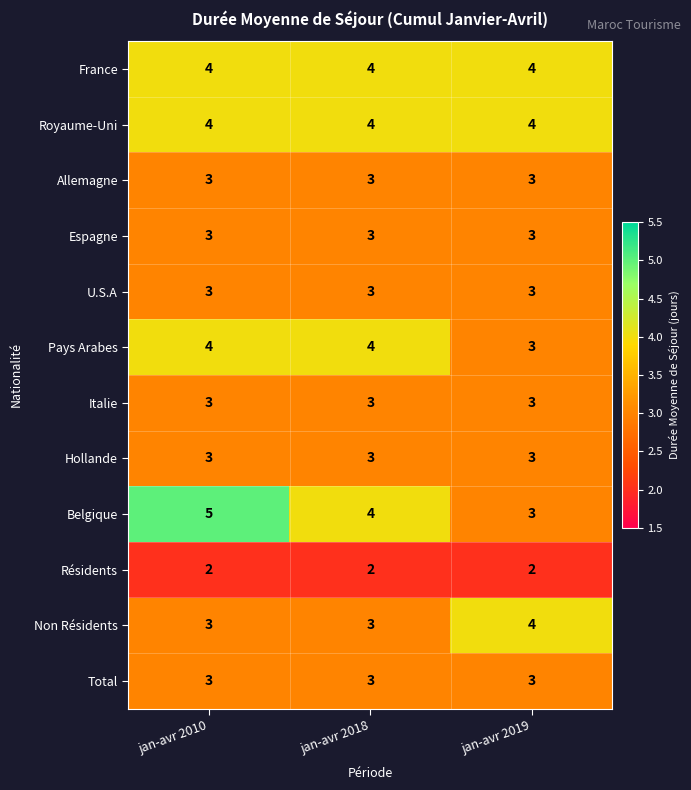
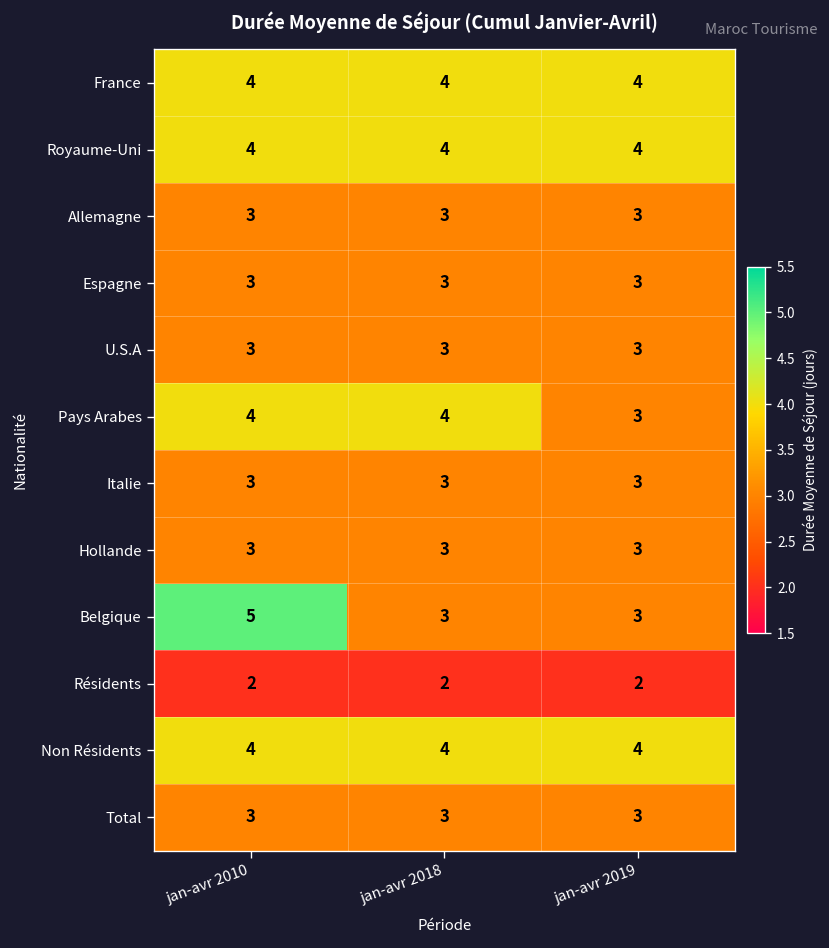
Belgique, jan-avr 2018: 4 -> 3
Non Résidents, jan-avr 2010: 3 -> 4
Non Résidents, jan-avr 2018: 3 -> 4
